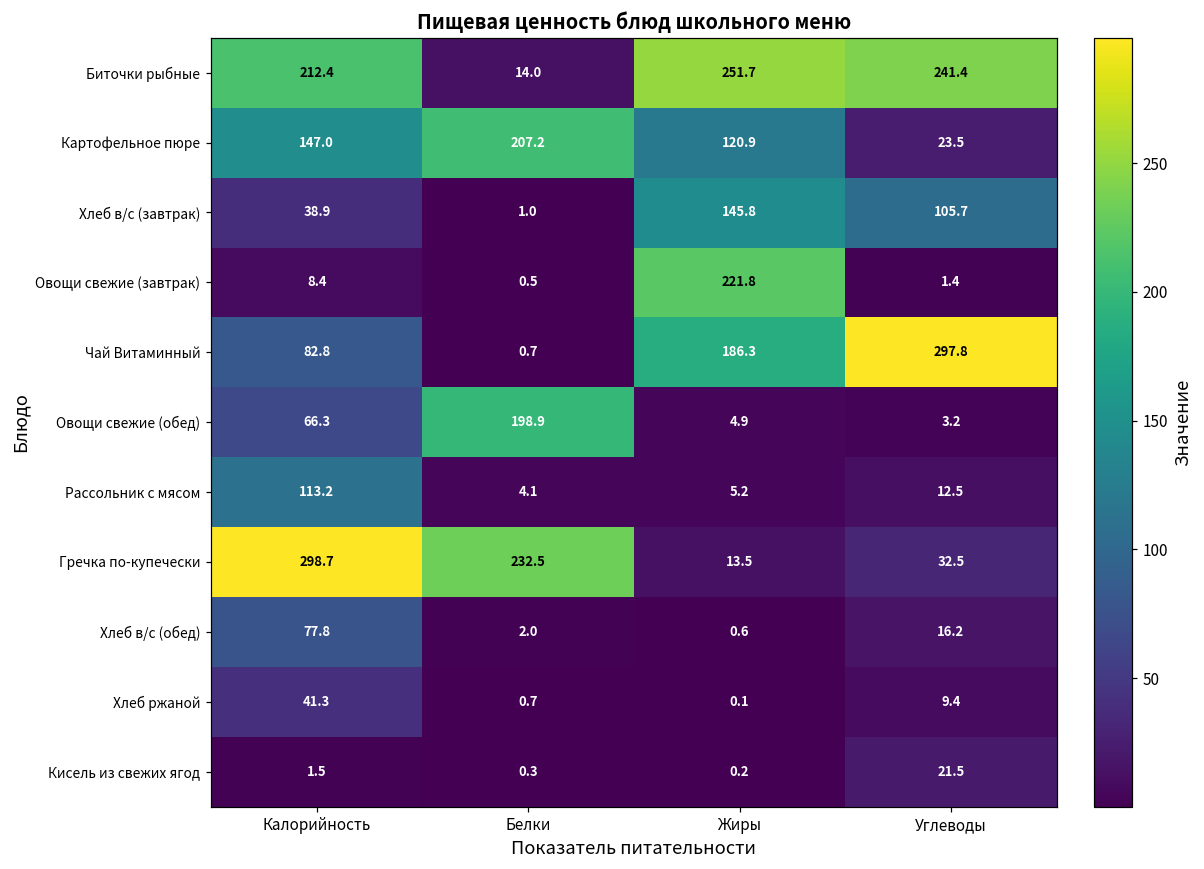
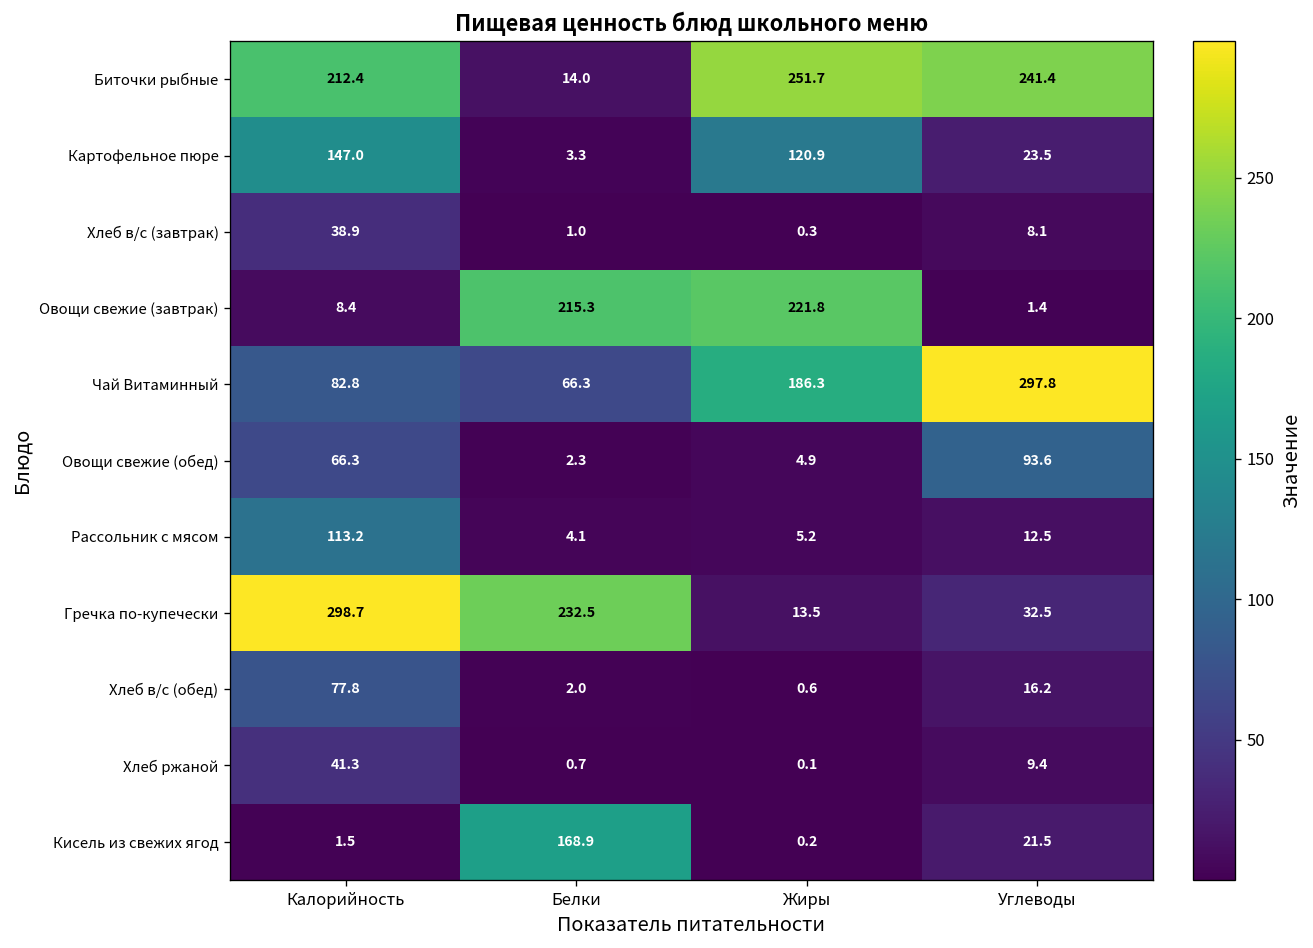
Картофельное пюре, Белки: 207.2 -> 3.3
Хлеб в/с (завтрак), Жиры: 145.8 -> 0.3
Хлеб в/с (завтрак), Углеводы: 105.7 -> 8.1
Овощи свежие (завтрак), Белки: 0.5 -> 215.3
Чай Витаминный, Белки: 0.7 -> 66.3
Овощи свежие (обед), Белки: 198.9 -> 2.3
Овощи свежие (обед), Углеводы: 3.2 -> 93.6
Кисель из свежих ягод, Белки: 0.3 -> 168.9
